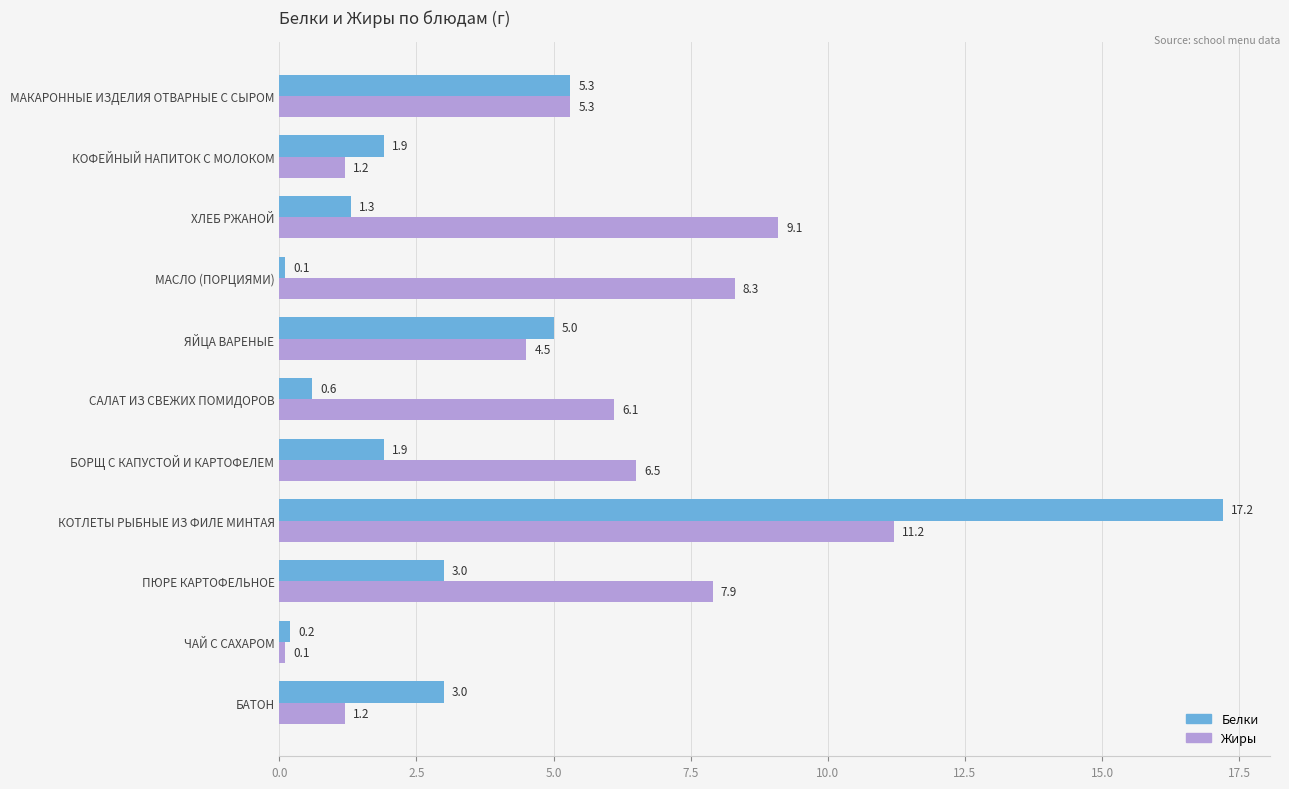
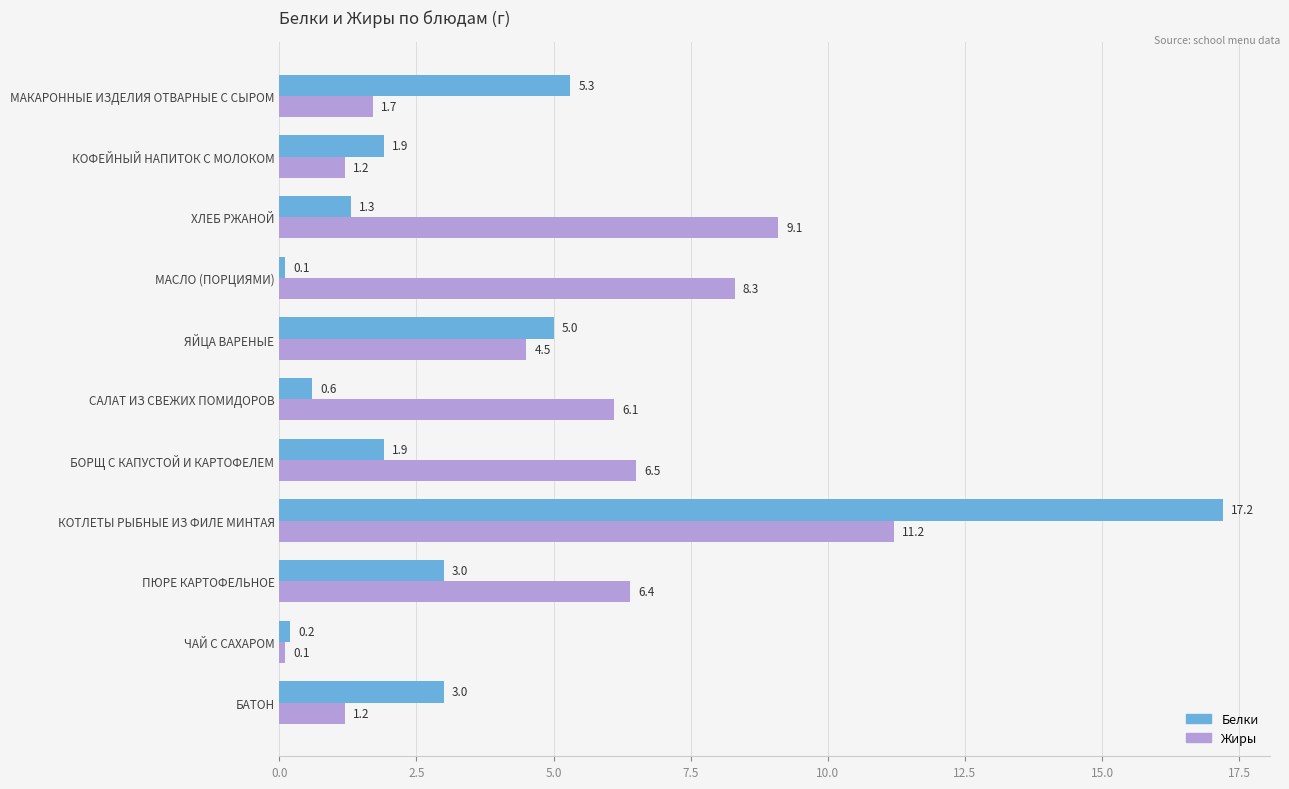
Жиры, МАКАРОННЫЕ ИЗДЕЛИЯ ОТВАРНЫЕ С СЫРОМ: 5.3 -> 1.7
Жиры, ПЮРЕ КАРТОФЕЛЬНОЕ: 7.9 -> 6.4
